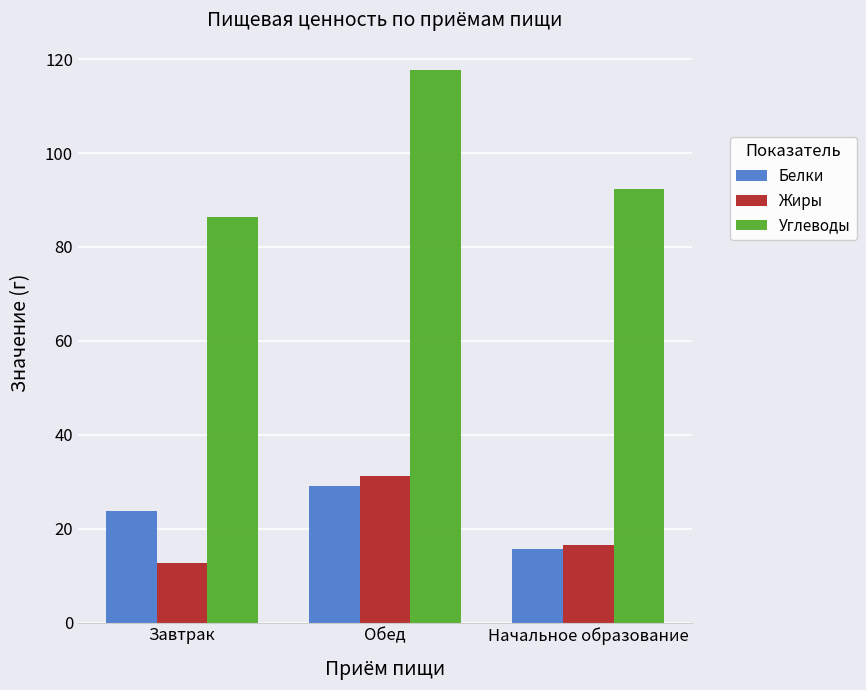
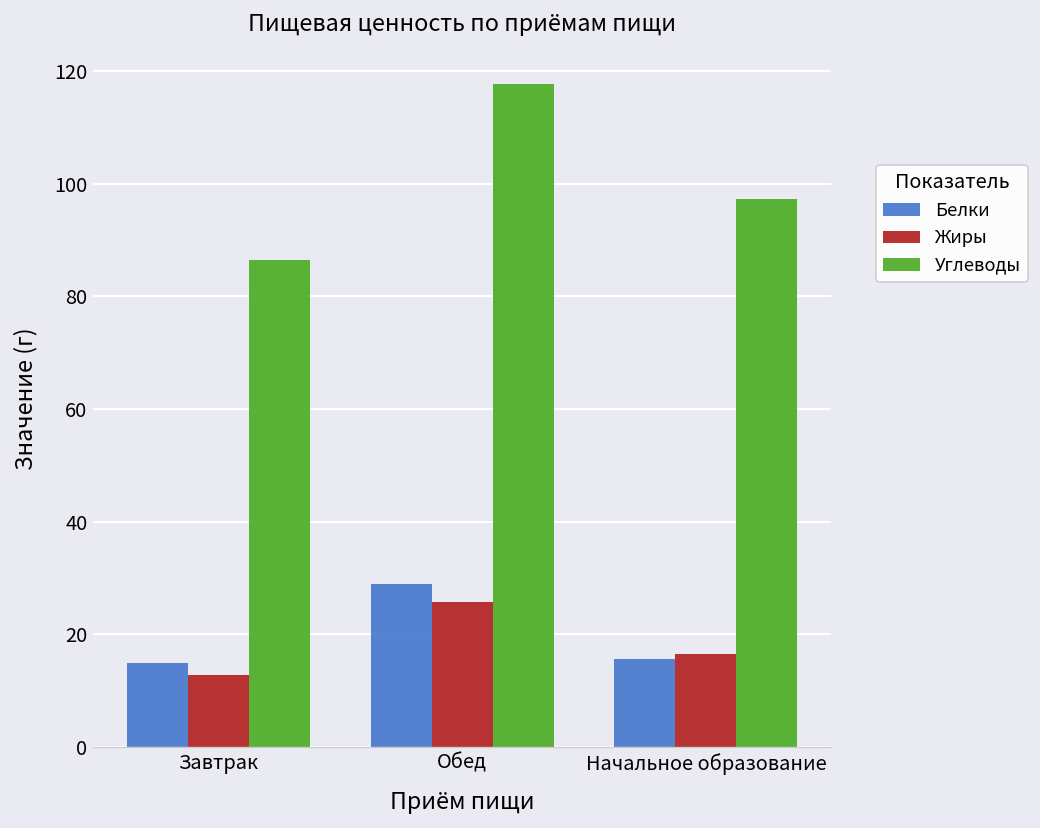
Белки, Завтрак: 24 -> 15
Жиры, Обед: 31 -> 26
Углеводы, Начальное образование: 92 -> 97
